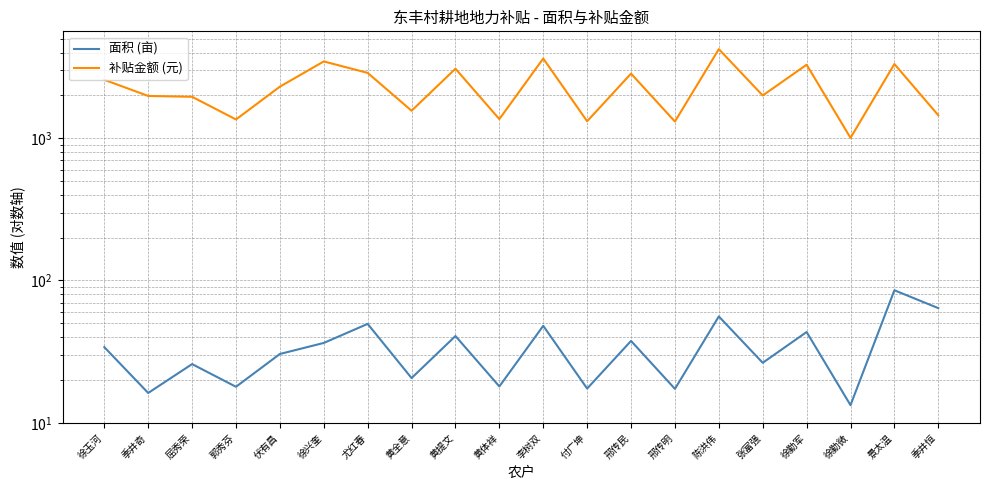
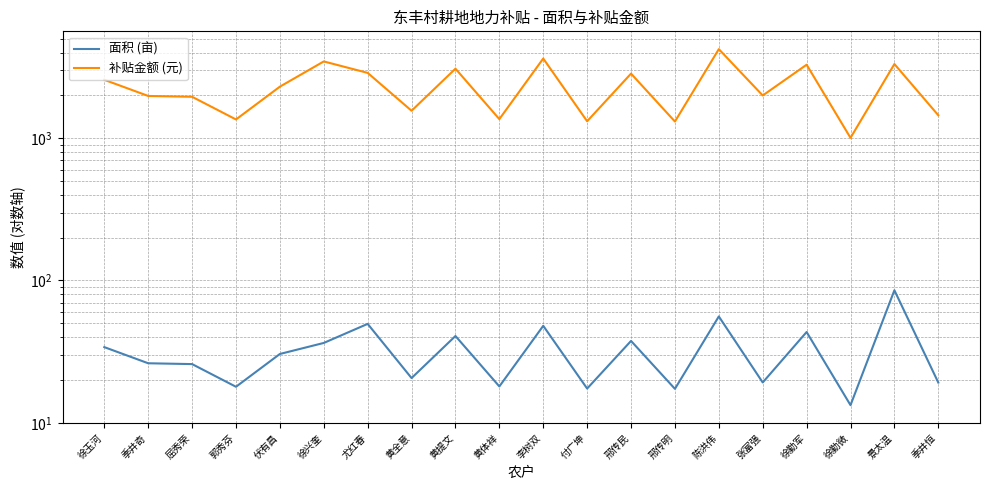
面积 (亩), 季井奇: 16 -> 26
面积 (亩), 张富强: 26 -> 19
面积 (亩), 季井恒: 60 -> 19
